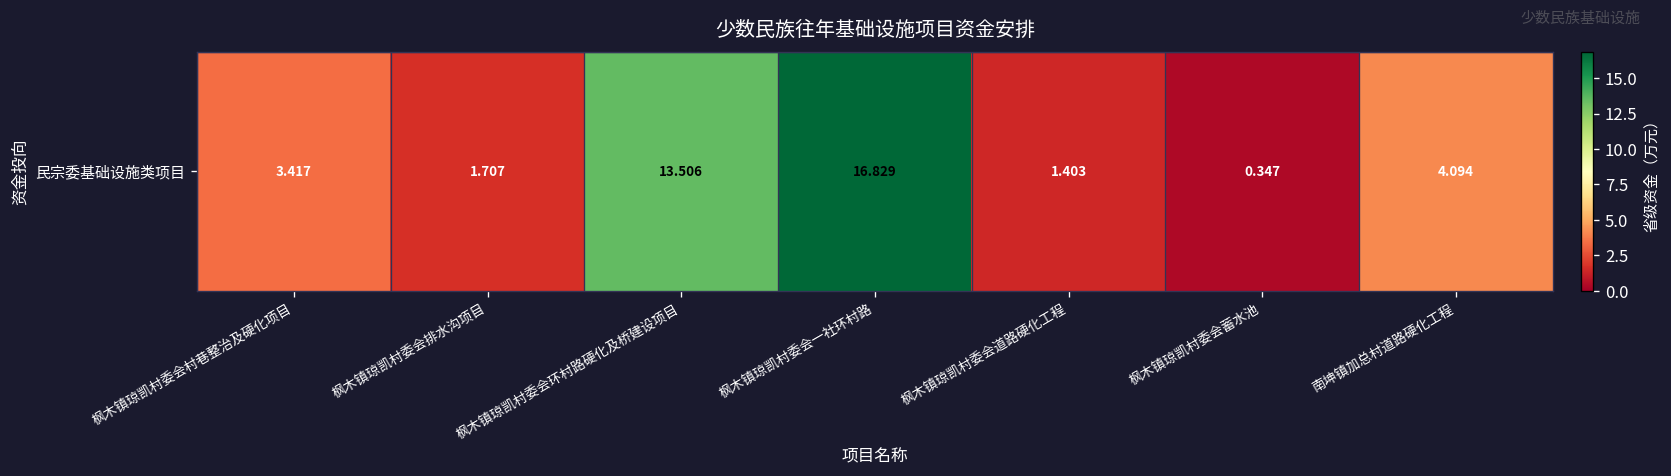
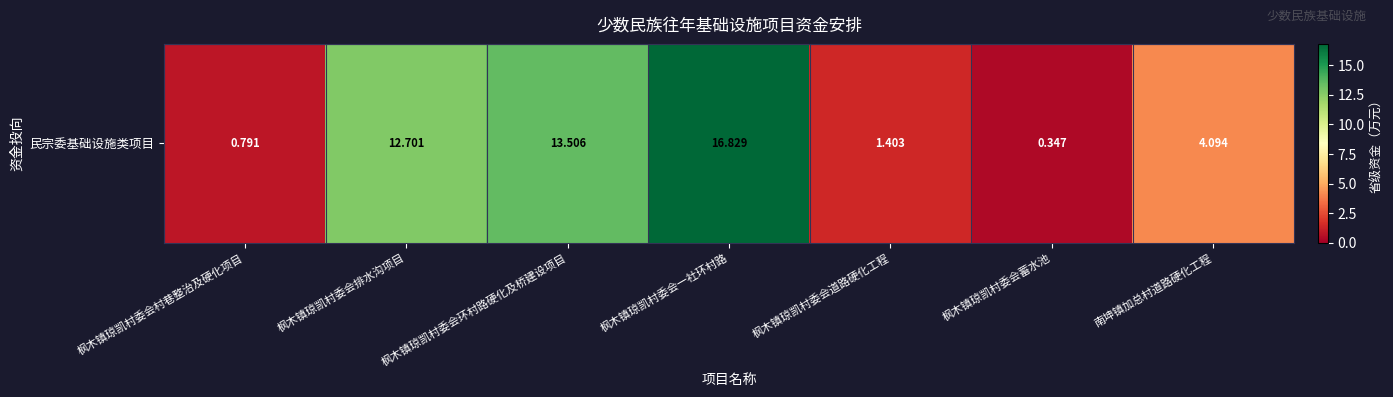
民宗委基础设施类项目, 枫木镇琼凯村委会村巷整治及硬化项目: 3.417 -> 0.791
民宗委基础设施类项目, 枫木镇琼凯村委会排水沟项目: 1.707 -> 12.701
